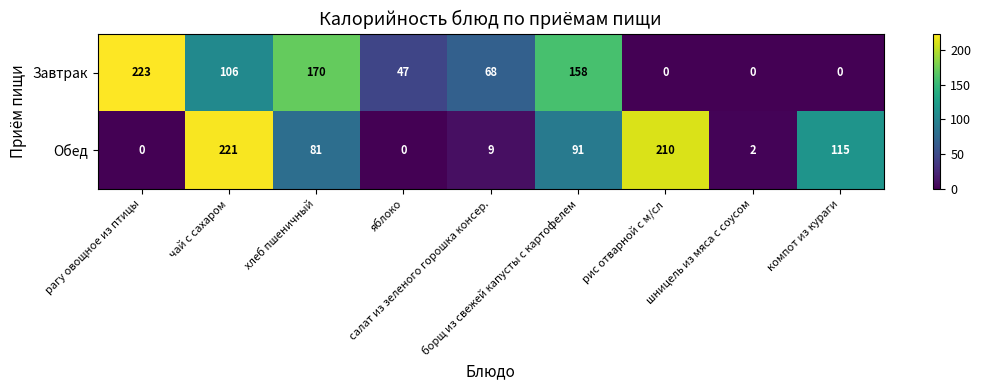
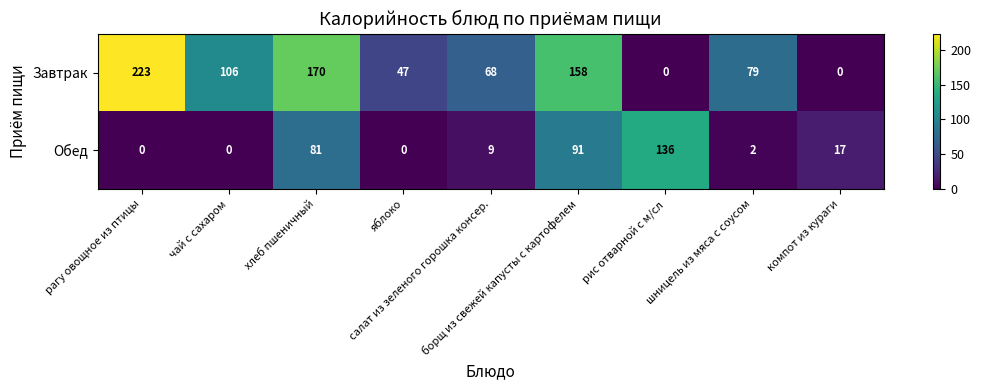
Завтрак, шницель из мяса с соусом: 0 -> 79
Обед, чай с сахаром: 221 -> 0
Обед, рис отварной с м/сл: 210 -> 136
Обед, компот из кураги: 115 -> 17
